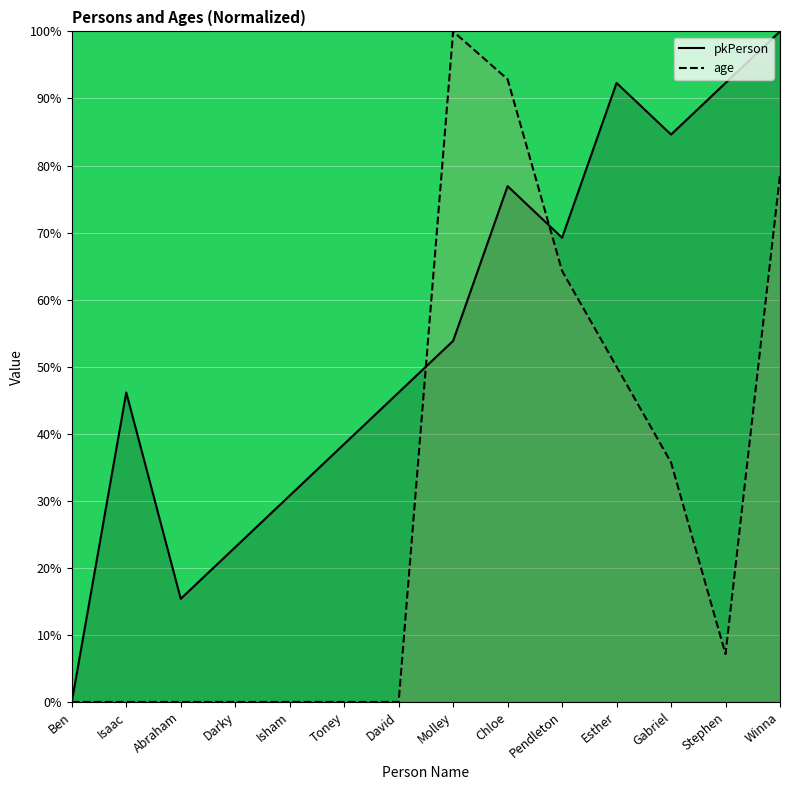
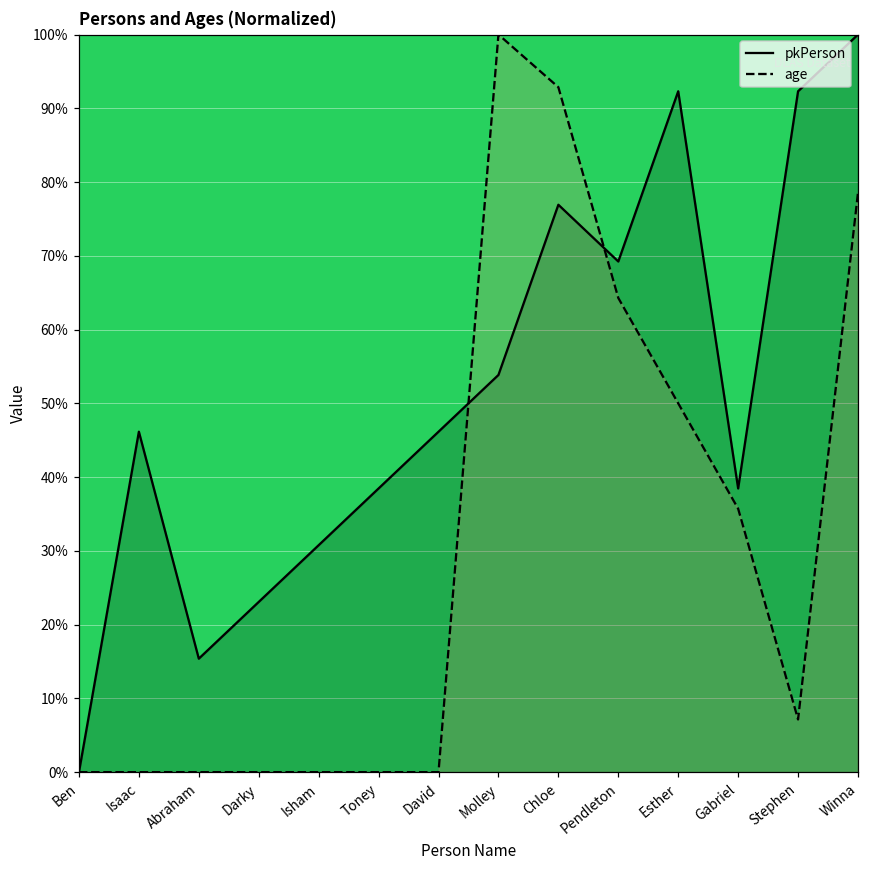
pkPerson, Gabriel: 85% -> 38%
